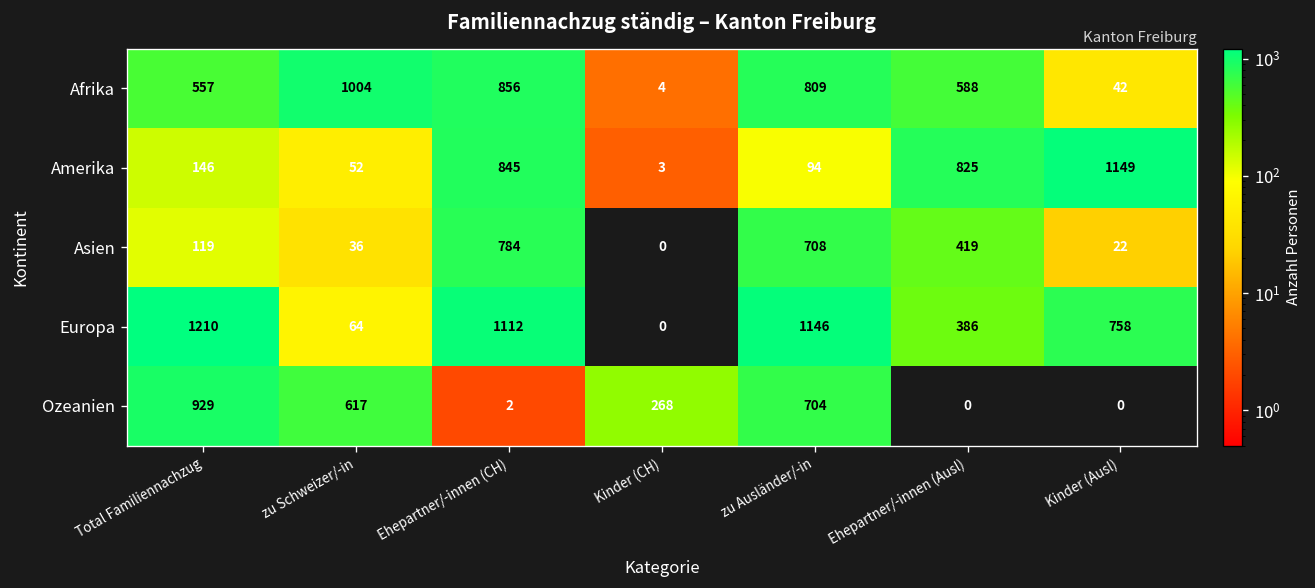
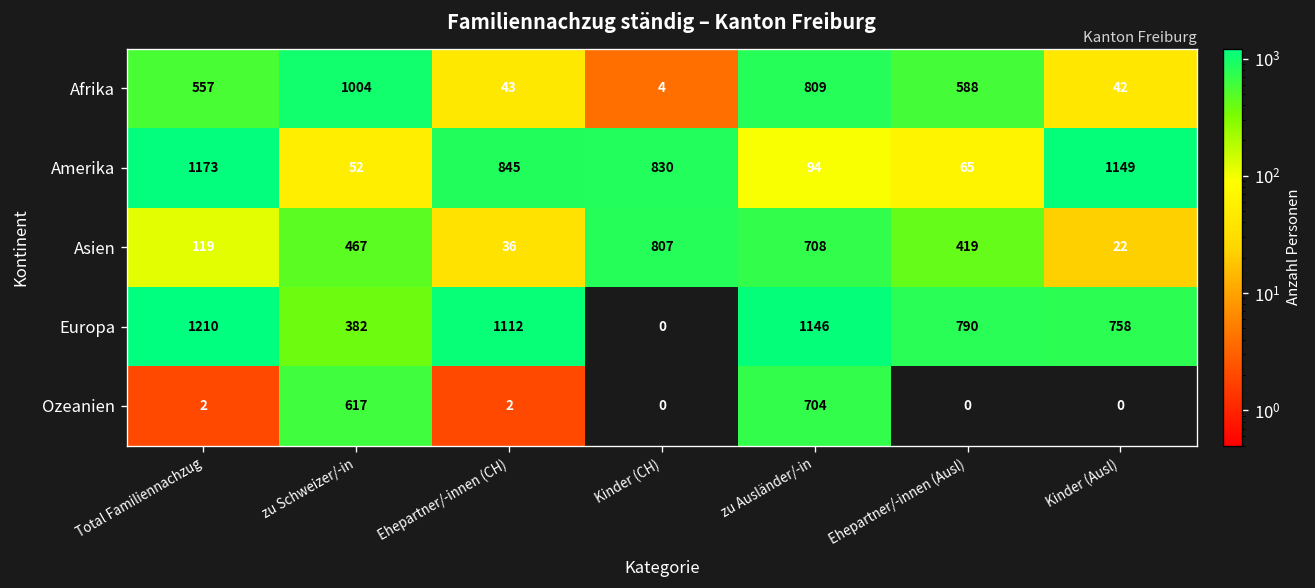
Afrika, Ehepartner/-innen (CH): 856 -> 43
Amerika, Total Familiennachzug: 146 -> 1173
Amerika, Kinder (CH): 3 -> 830
Amerika, Ehepartner/-innen (Ausl): 825 -> 65
Asien, zu Schweizer/-in: 36 -> 467
Asien, Ehepartner/-innen (CH): 784 -> 36
Asien, Kinder (CH): 0 -> 807
Europa, zu Schweizer/-in: 64 -> 382
Europa, Ehepartner/-innen (Ausl): 386 -> 790
Ozeanien, Total Familiennachzug: 929 -> 2
Ozeanien, Kinder (CH): 268 -> 0
